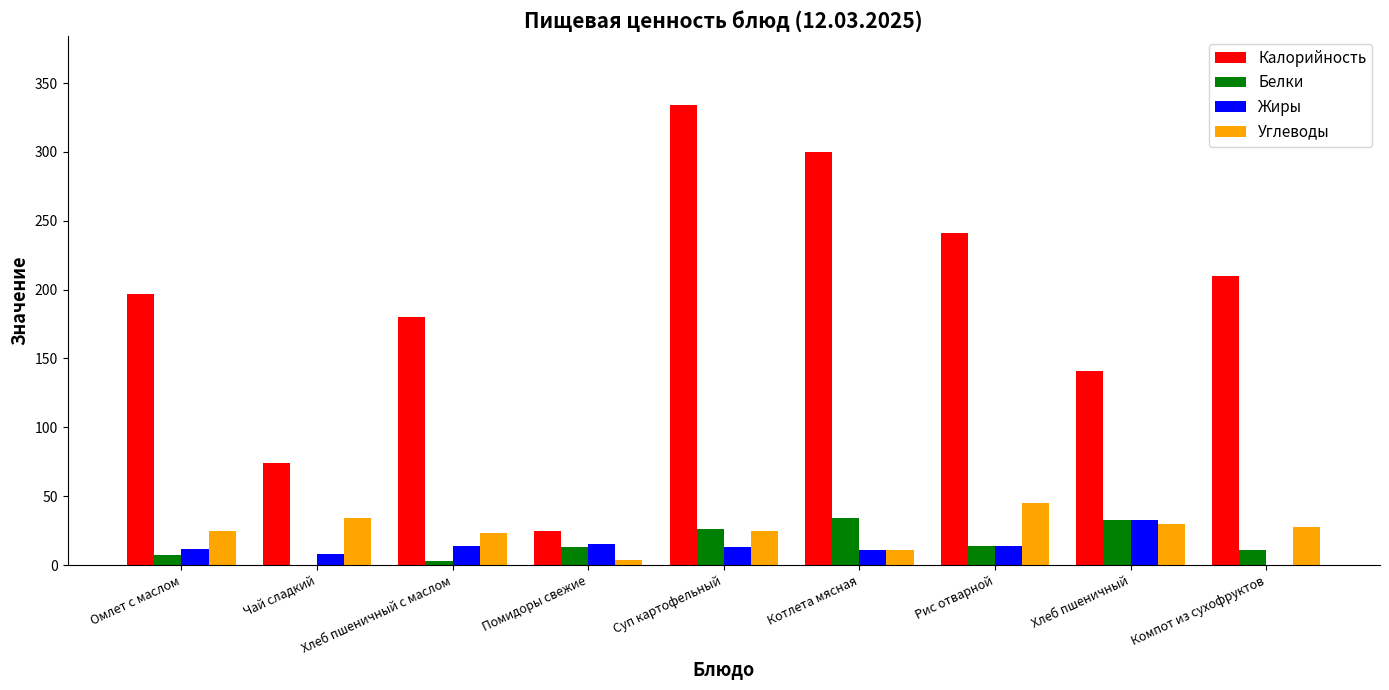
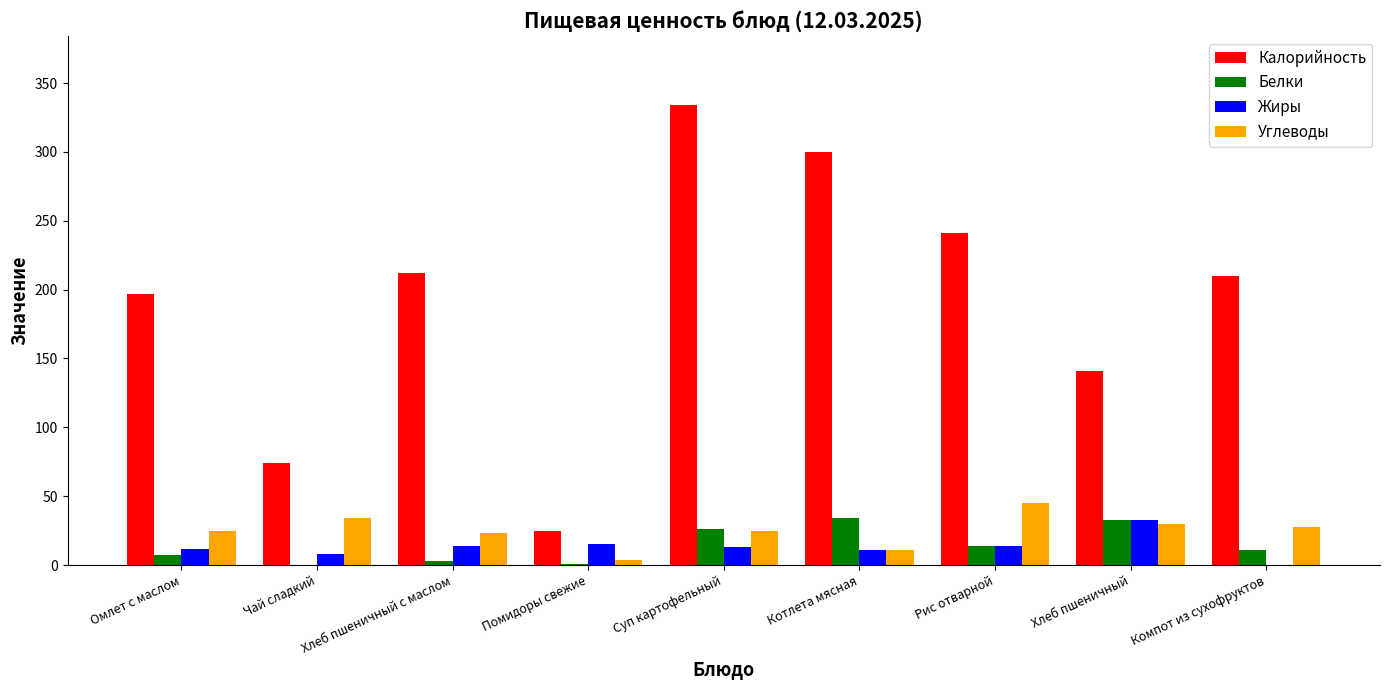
Калорийность, Хлеб пшеничный с маслом: 180 -> 212
Белки, Помидоры свежие: 13 -> 1
